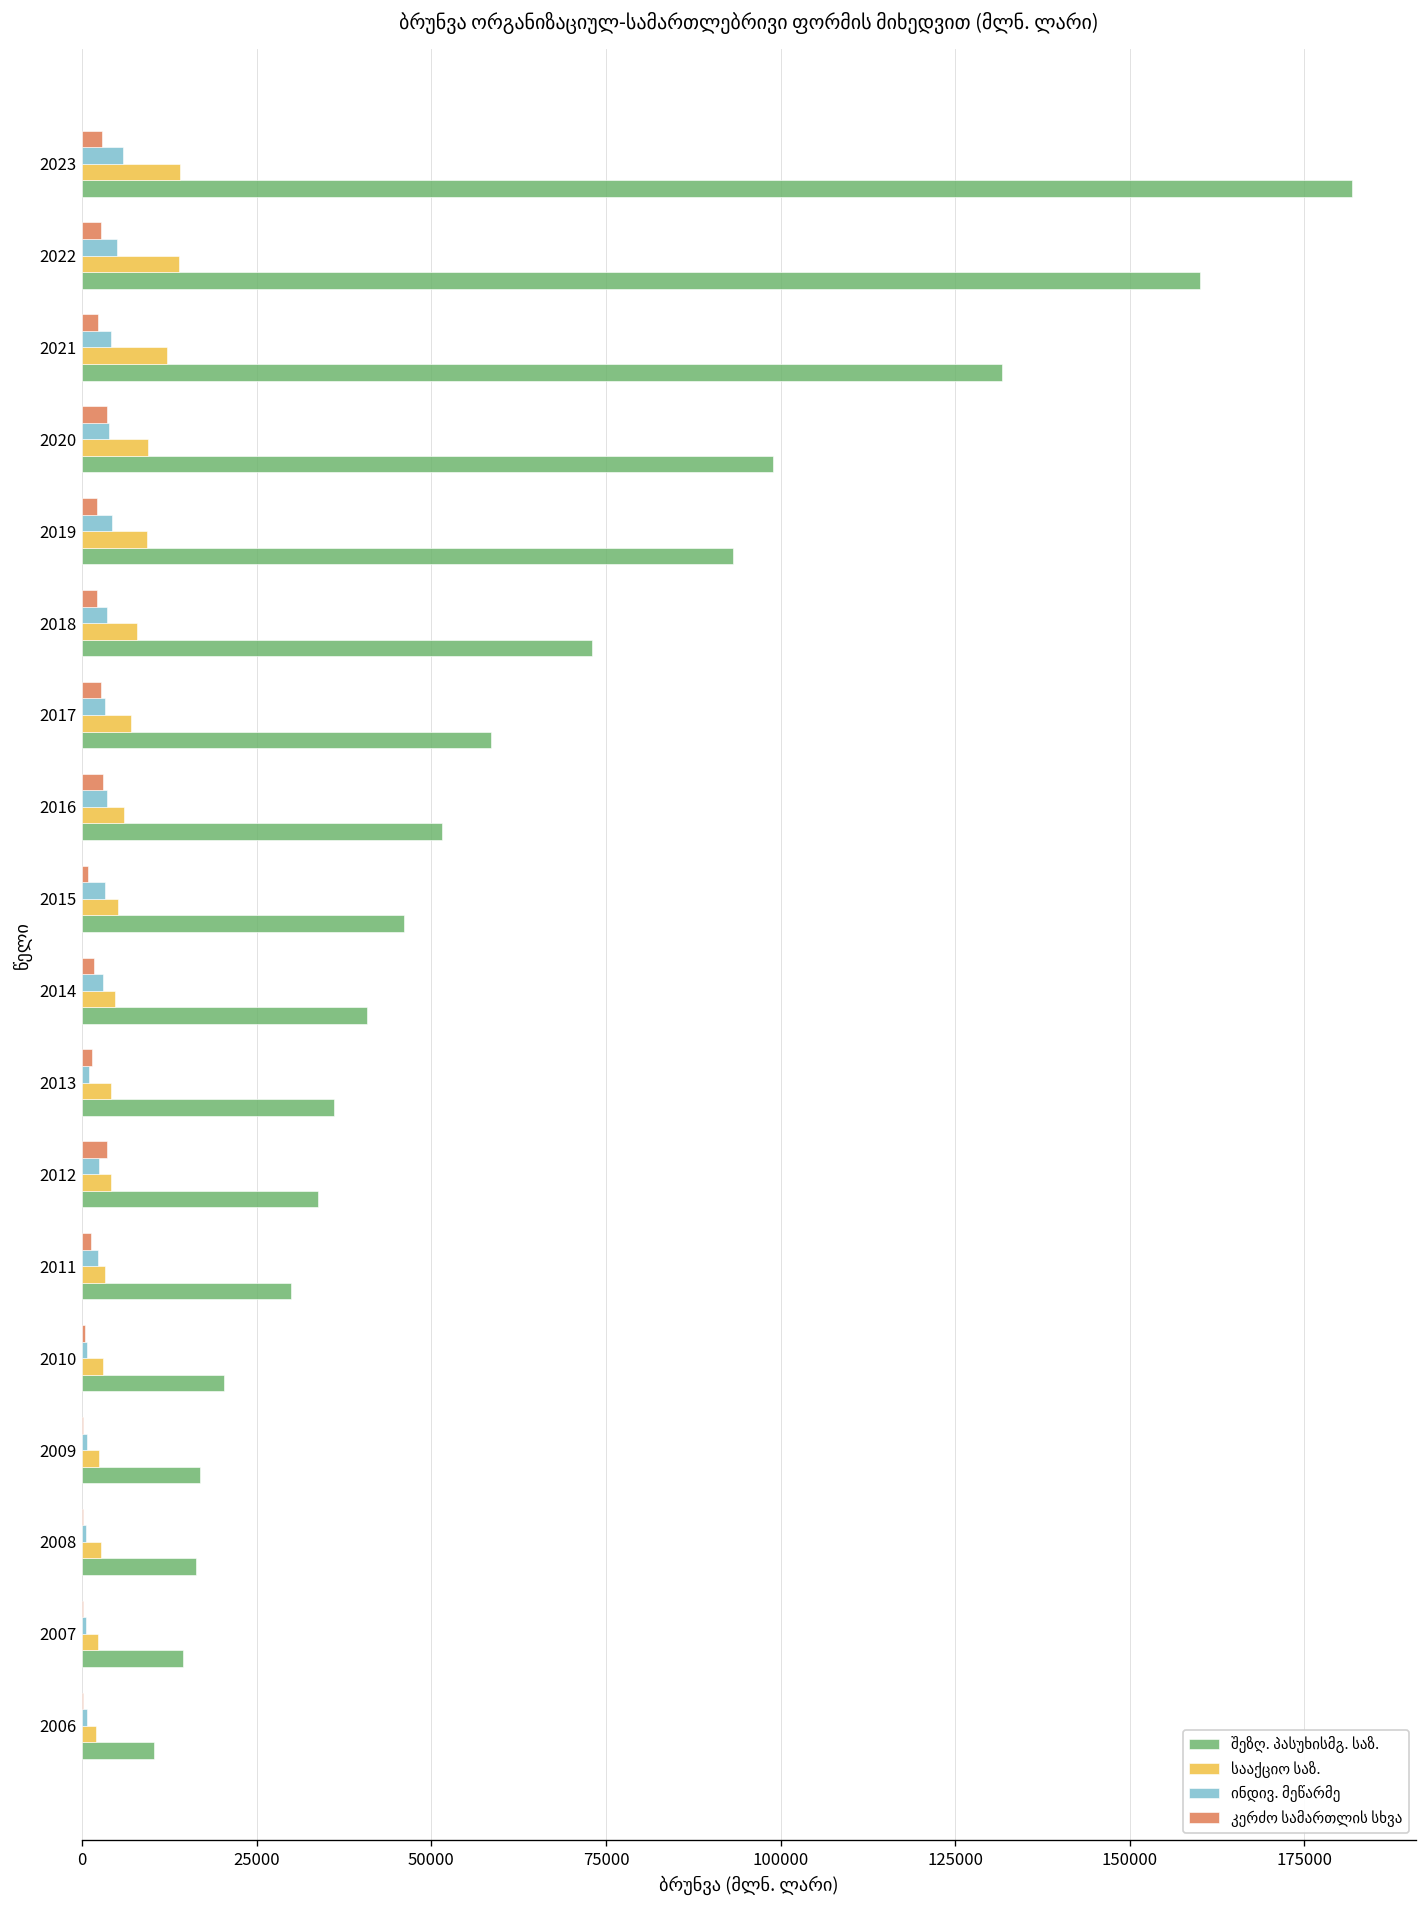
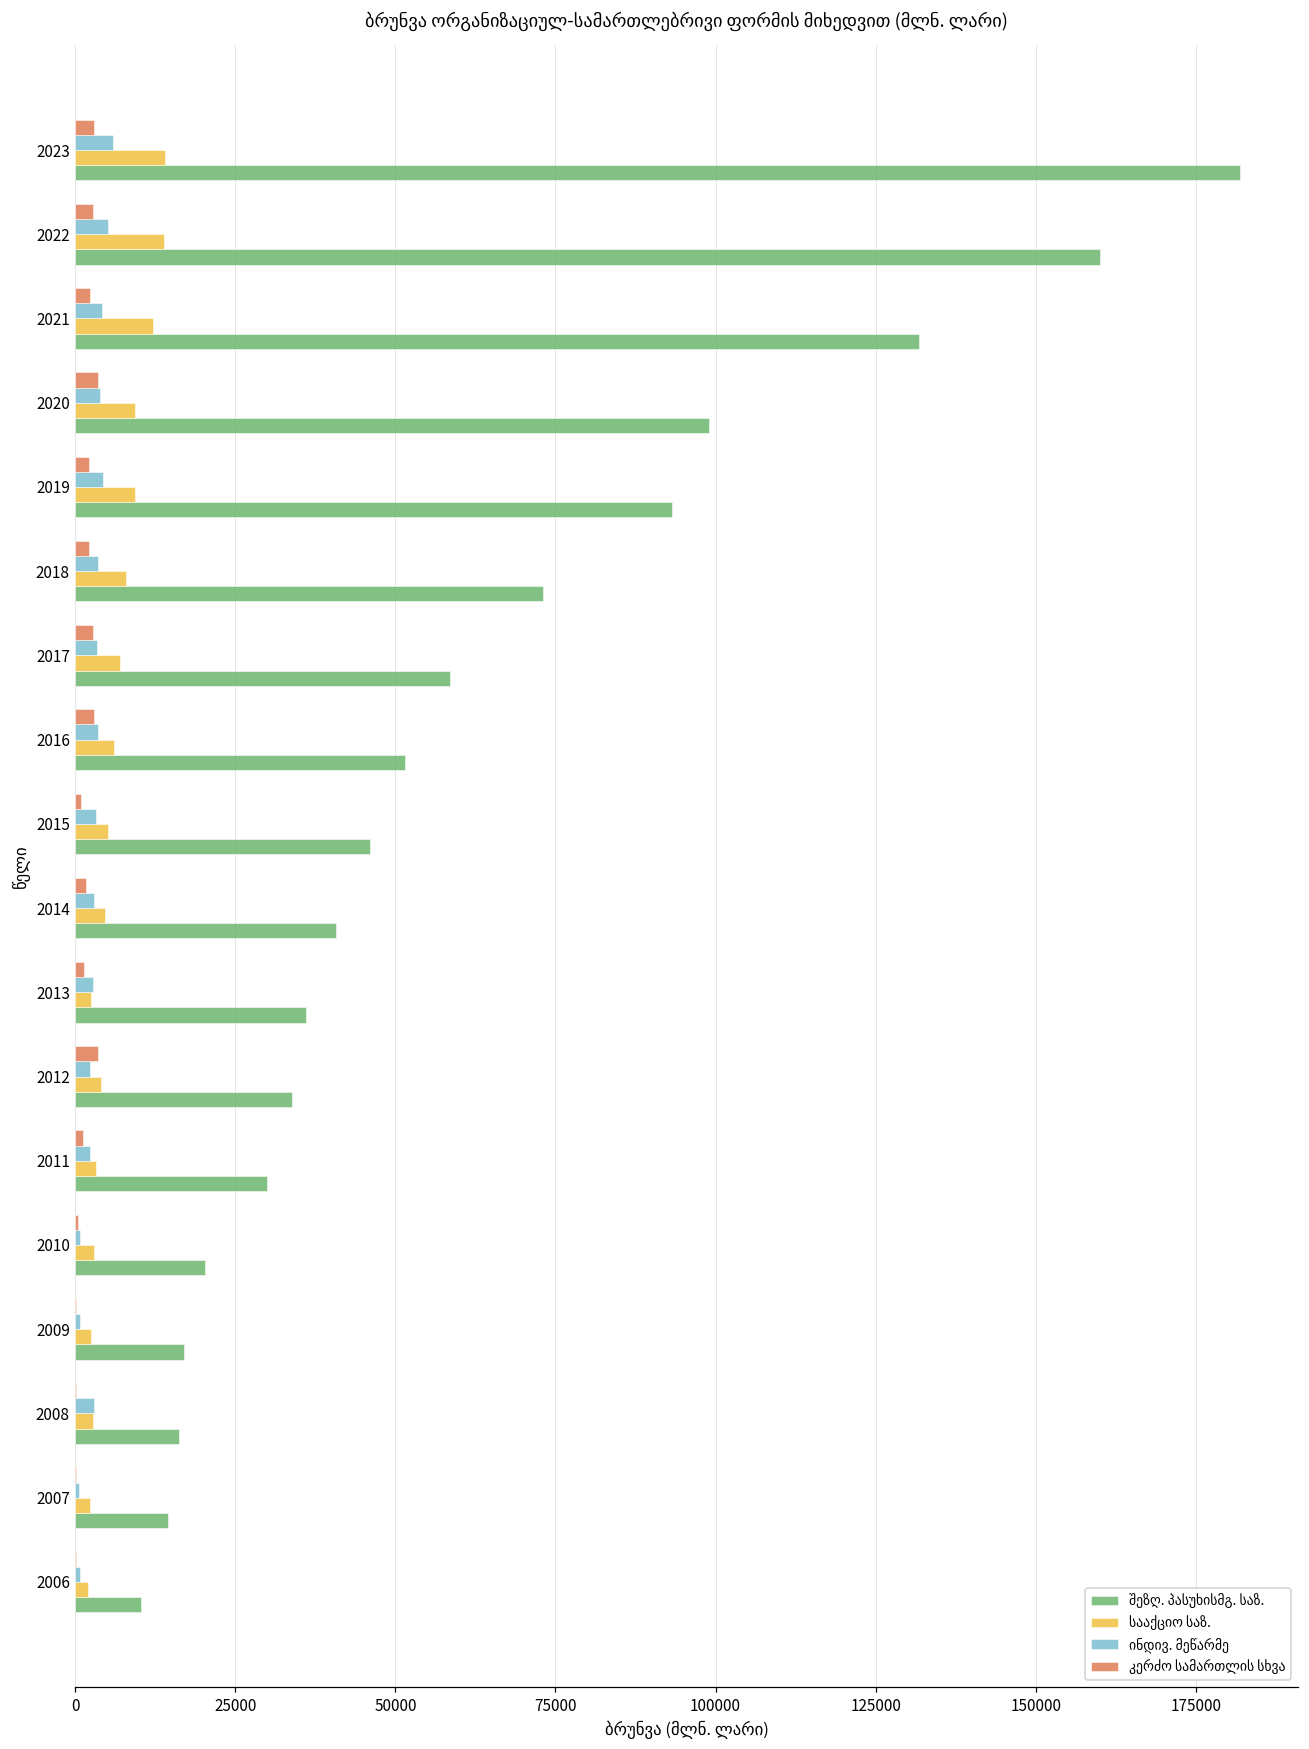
ინდივ. მეწარმე, 2013: 1000 -> 3000
სააქციო საზ., 2013: 4000 -> 2000
ინდივ. მეწარმე, 2008: 1000 -> 3000
